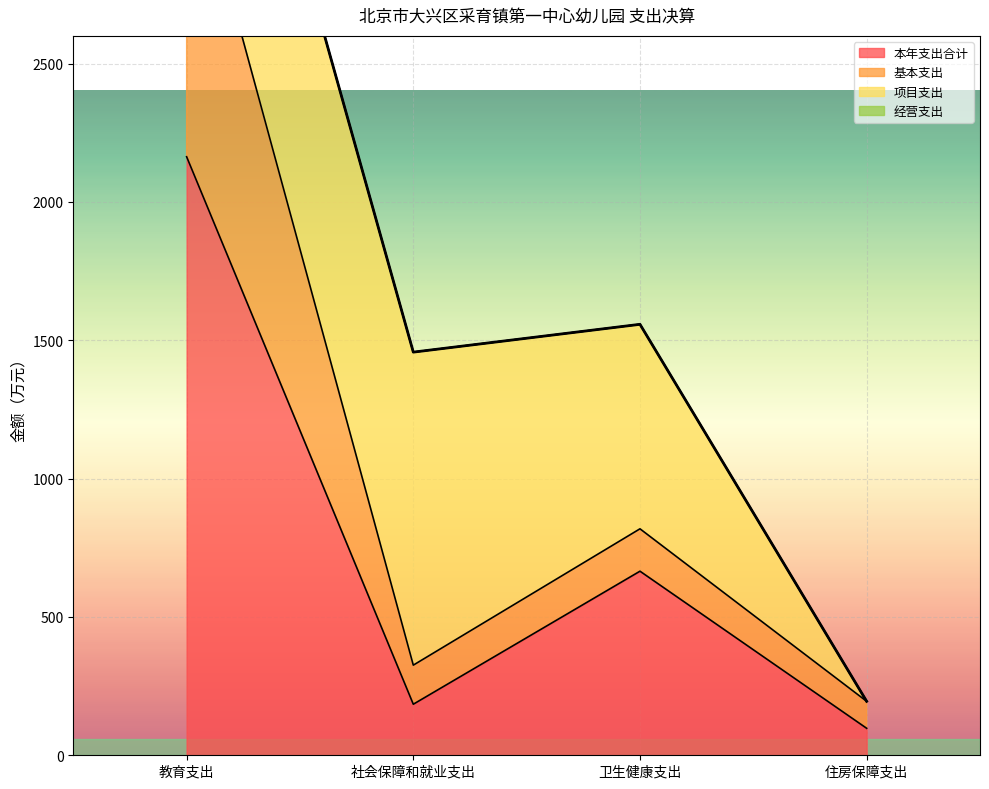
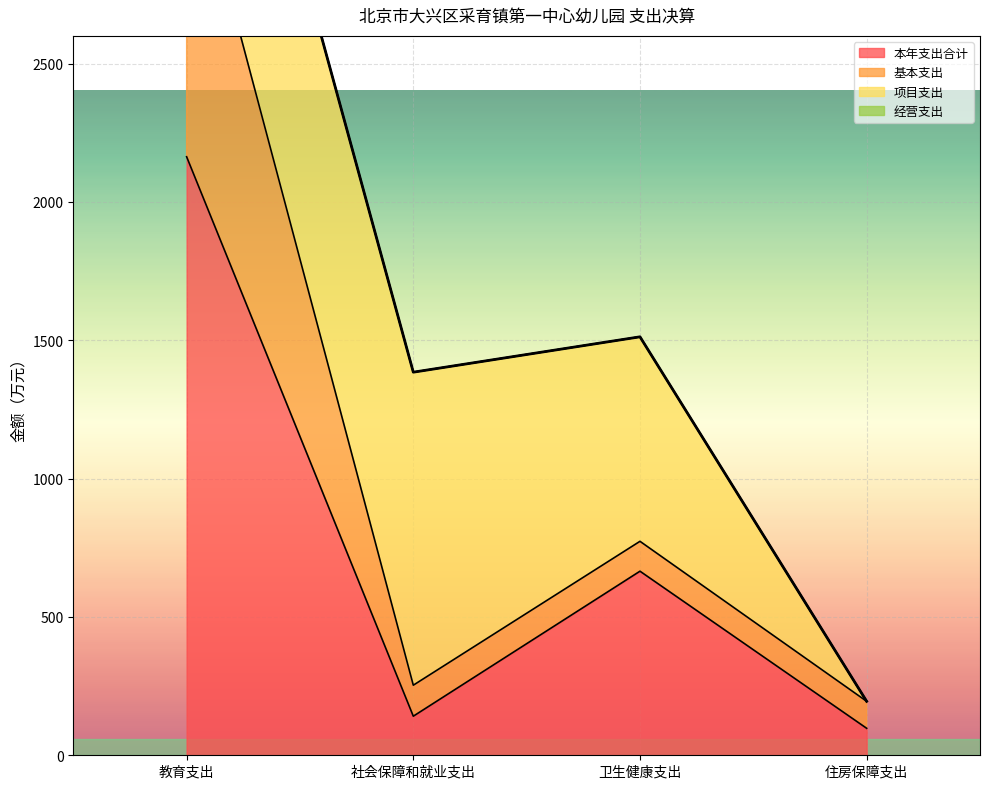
本年支出合计, 社会保障和就业支出: 180 -> 140
基本支出, 社会保障和就业支出: 140 -> 110
基本支出, 卫生健康支出: 150 -> 110
